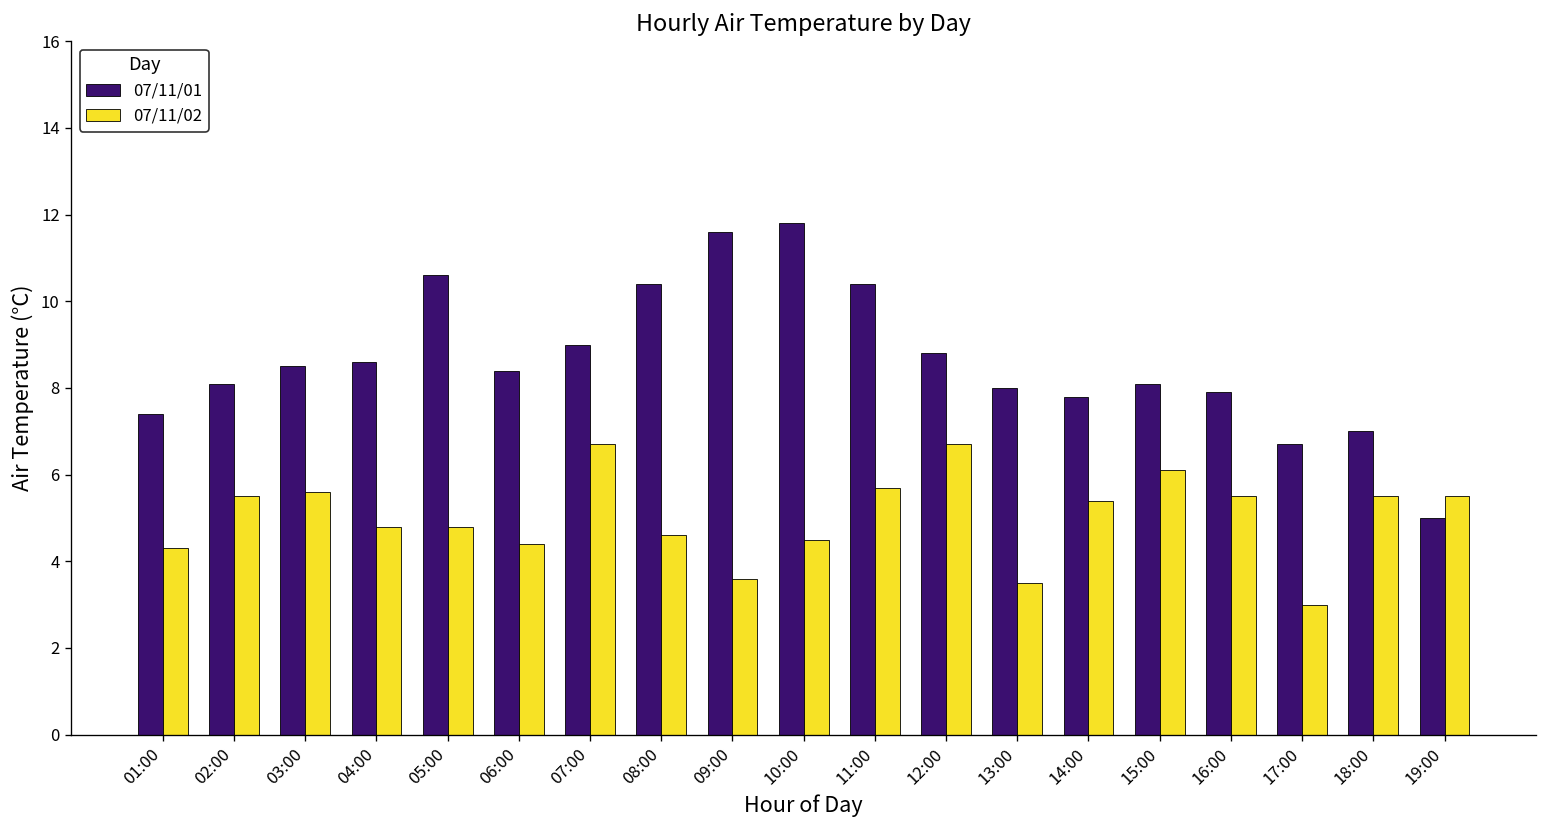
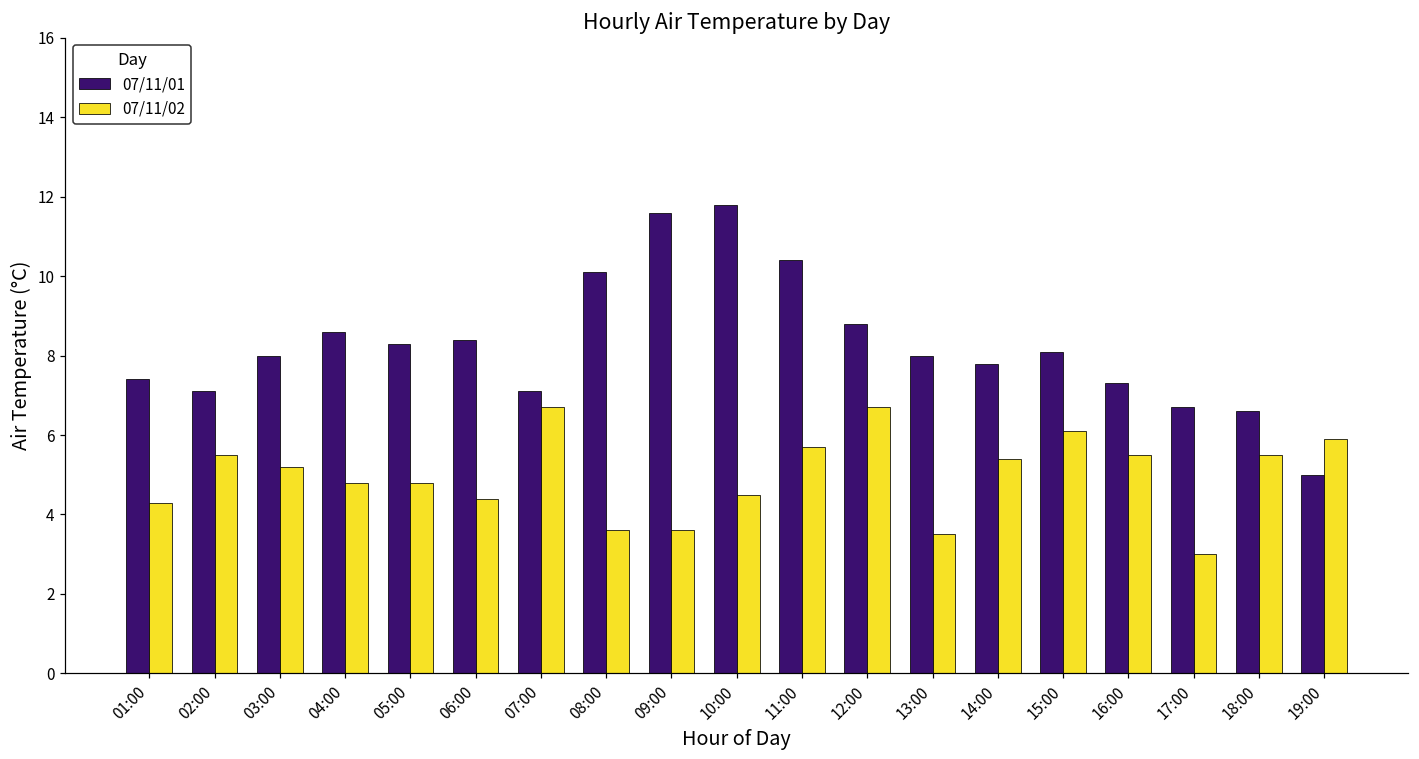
07/11/01, 02:00: 8.1 -> 7.1
07/11/01, 03:00: 8.5 -> 8.0
07/11/02, 03:00: 5.6 -> 5.2
07/11/01, 05:00: 10.6 -> 8.3
07/11/01, 07:00: 9.0 -> 7.1
07/11/01, 08:00: 10.4 -> 10.1
07/11/02, 08:00: 4.6 -> 3.6
07/11/01, 16:00: 7.9 -> 7.3
07/11/01, 18:00: 7.0 -> 6.6
07/11/02, 19:00: 5.5 -> 5.9
